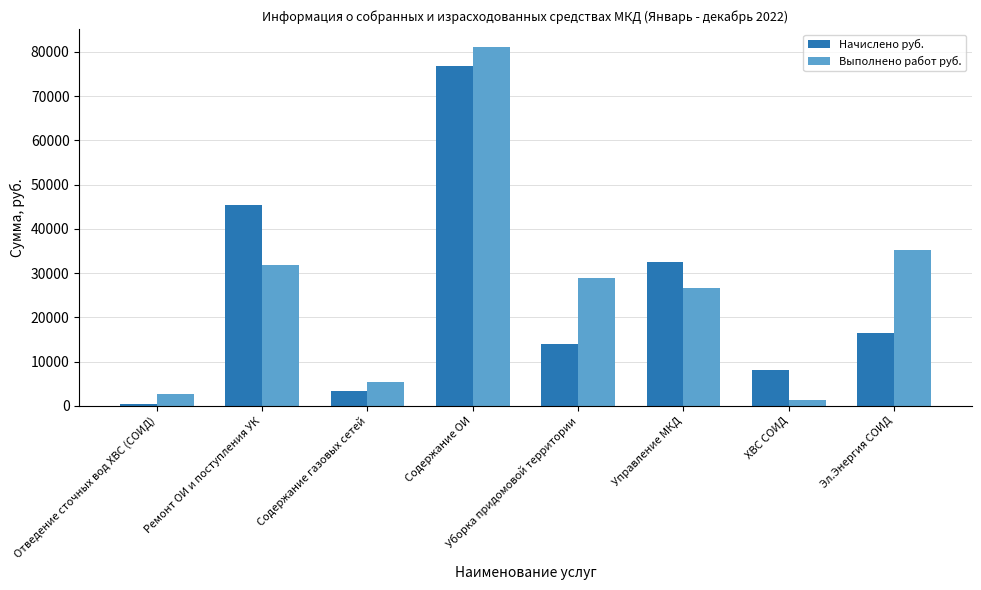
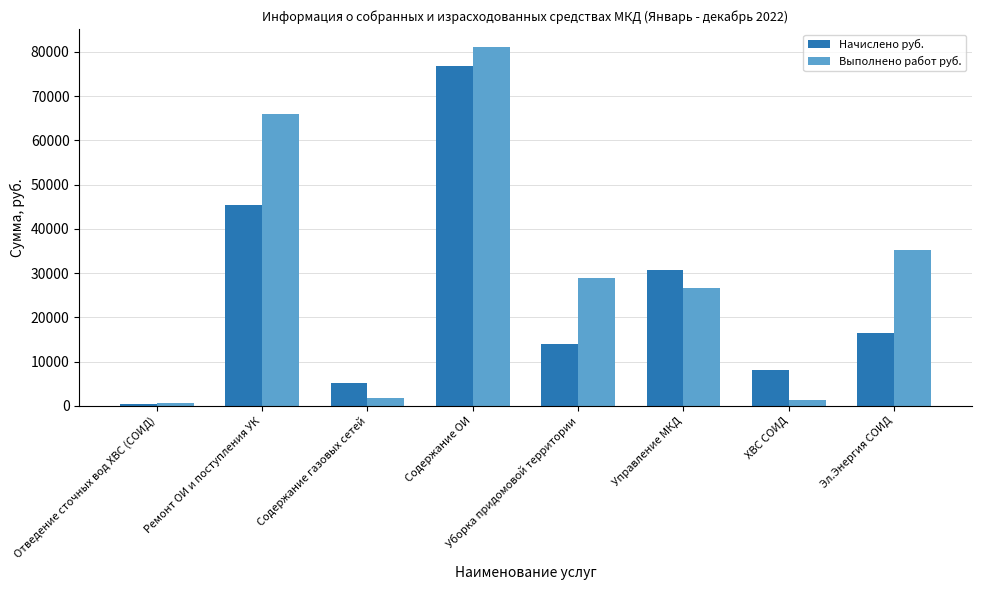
Выполнено работ руб., Отведение сточных вод ХВС (СОИД): 3000 -> 1000
Выполнено работ руб., Ремонт ОИ и поступления УК: 32000 -> 66000
Начислено руб., Содержание газовых сетей: 3000 -> 5000
Выполнено работ руб., Содержание газовых сетей: 5000 -> 2000
Начислено руб., Управление МКД: 32000 -> 31000
